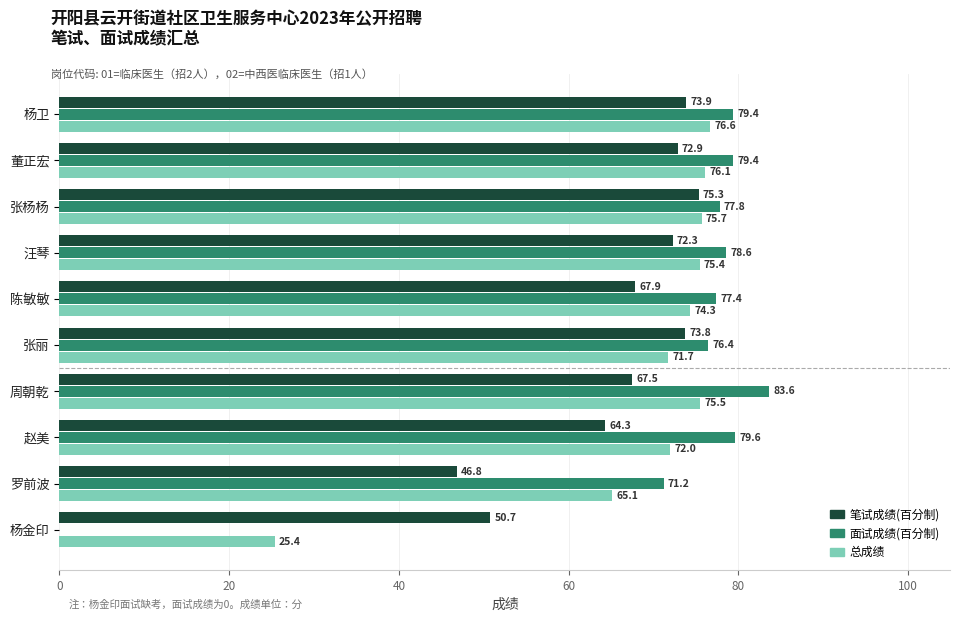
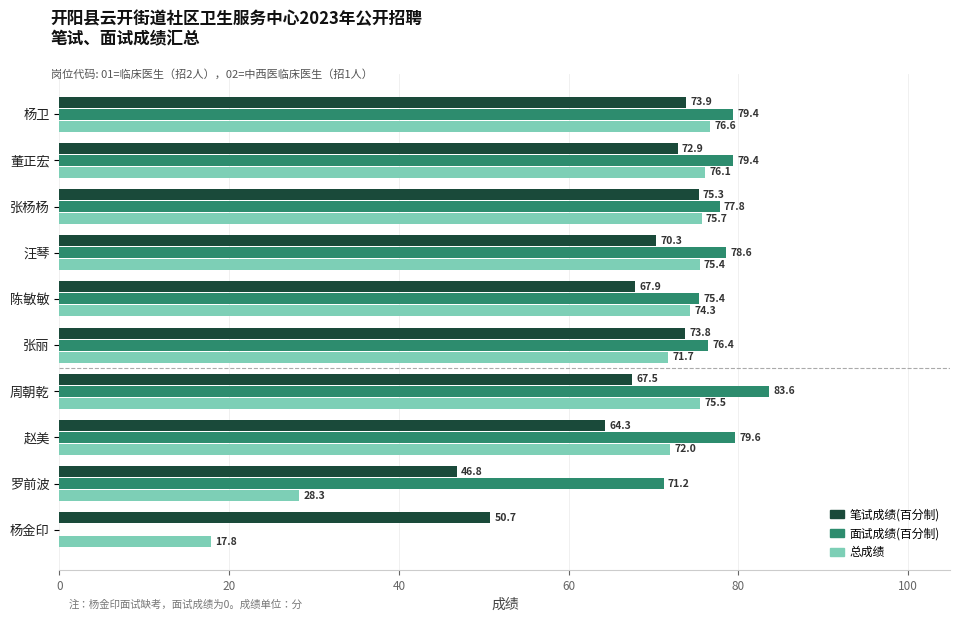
笔试成绩(百分制), 汪琴: 72.3 -> 70.3
面试成绩(百分制), 陈敏敏: 77.4 -> 75.4
总成绩, 罗前波: 65.1 -> 28.3
总成绩, 杨金印: 25.4 -> 17.8
